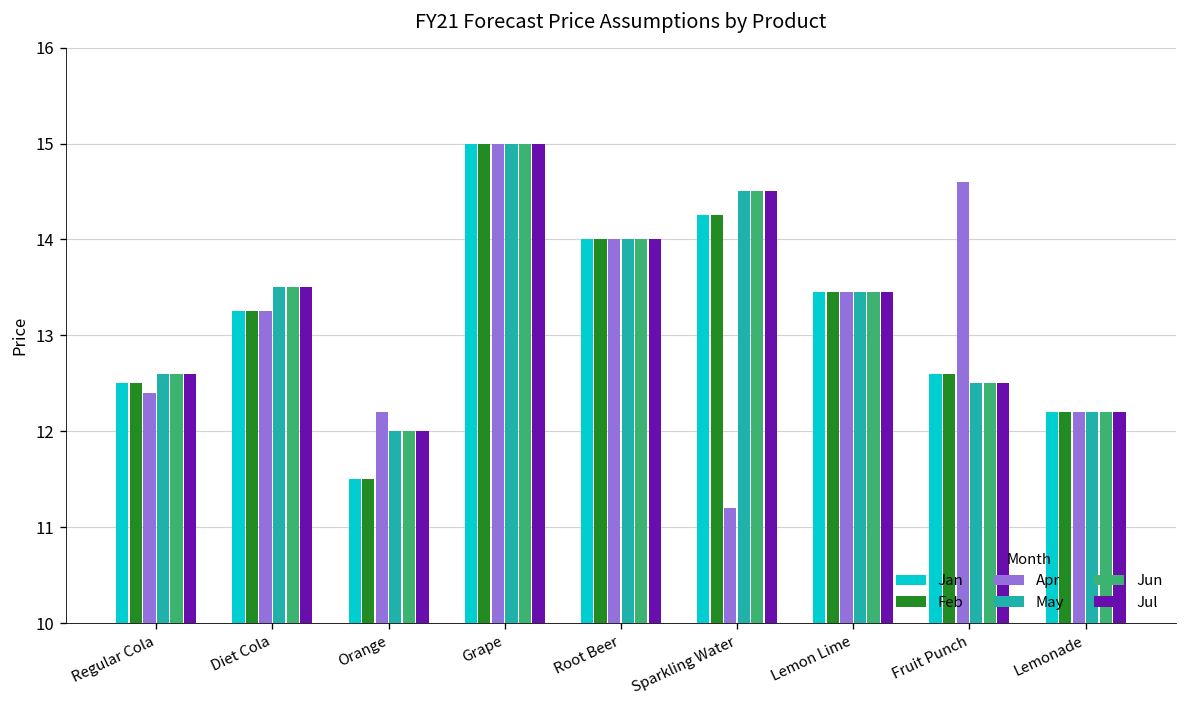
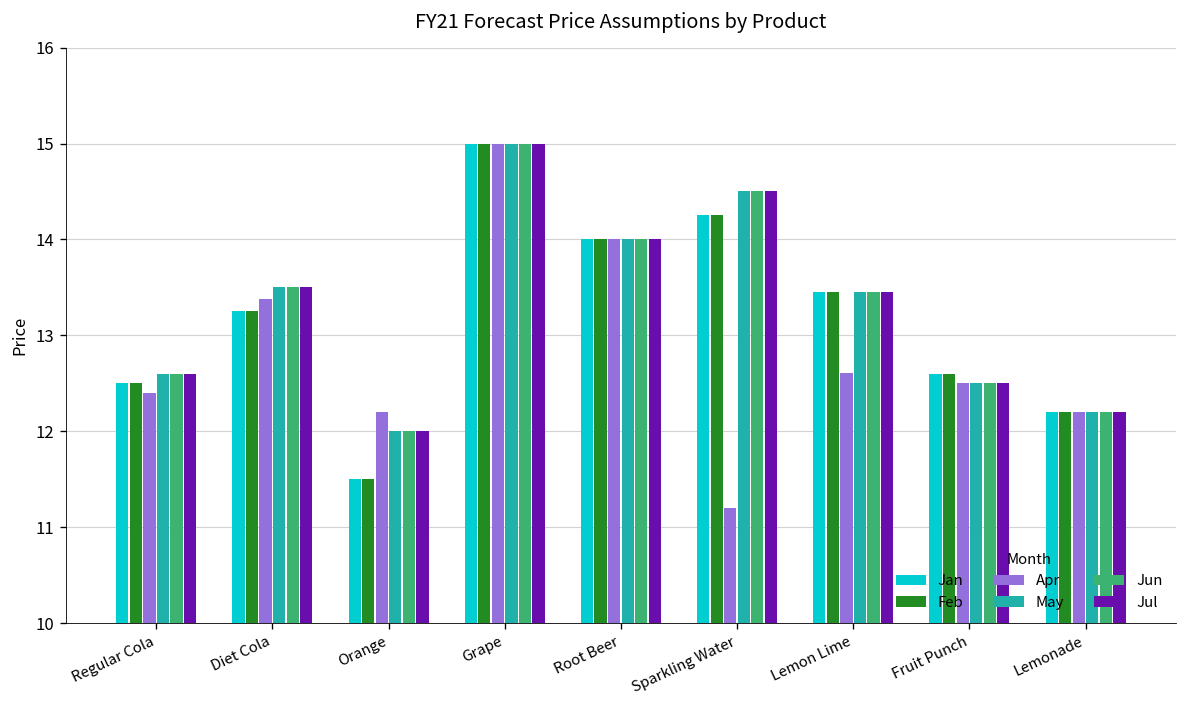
Apr, Diet Cola: 13.3 -> 13.4
Apr, Lemon Lime: 13.5 -> 12.6
Apr, Fruit Punch: 14.6 -> 12.5
